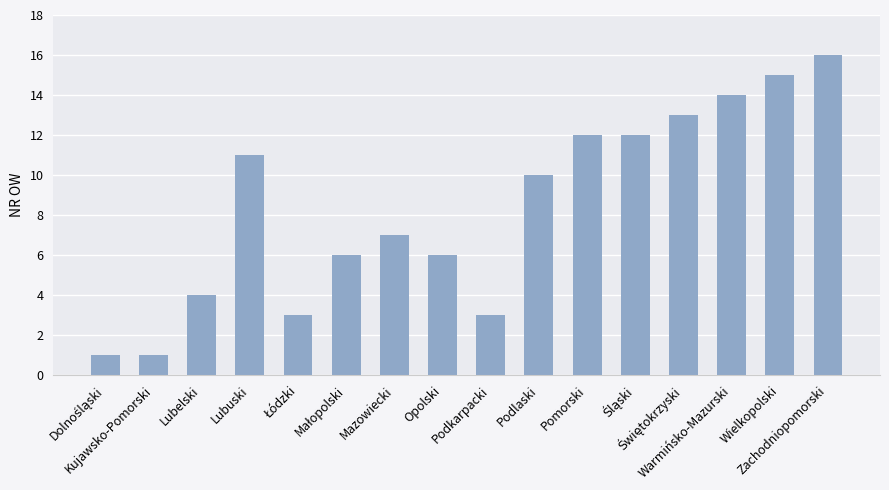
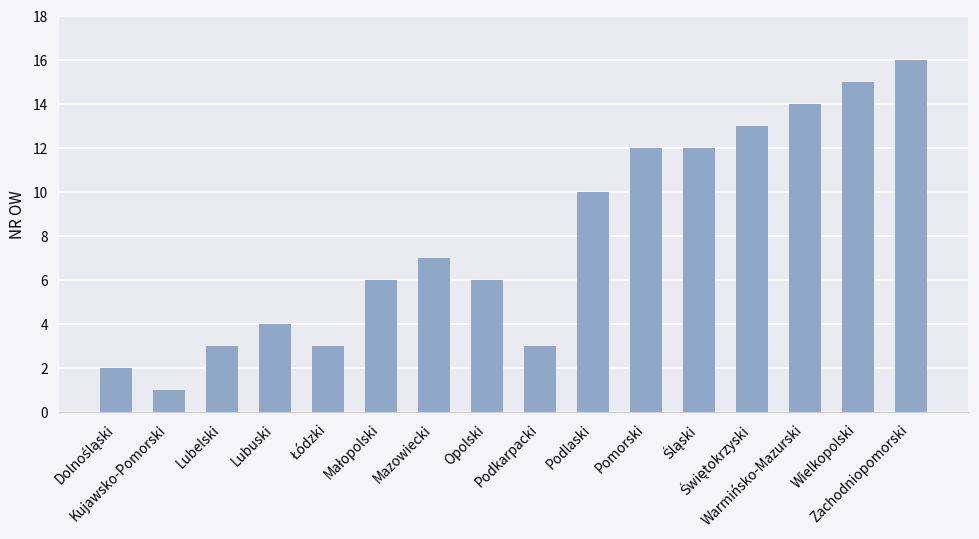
Dolnośląski: 1 -> 2
Lubelski: 4 -> 3
Lubuski: 11 -> 4
